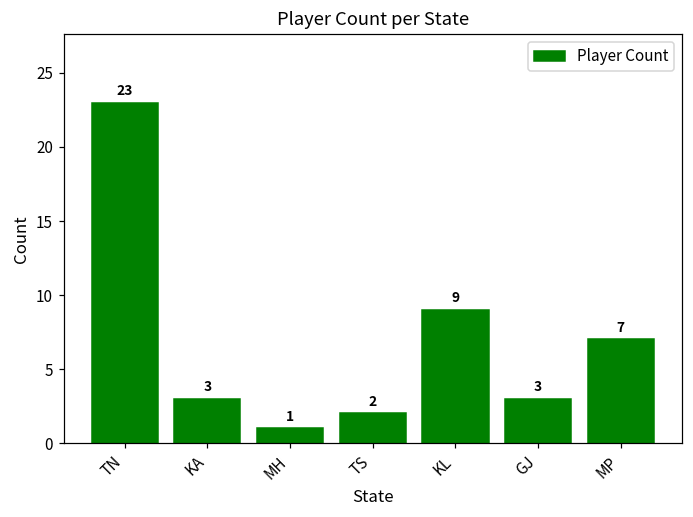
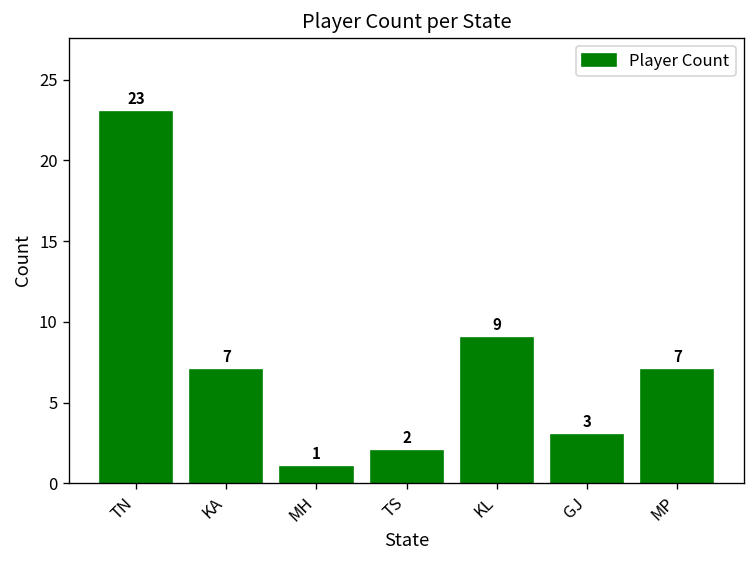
KA: 3 -> 7
